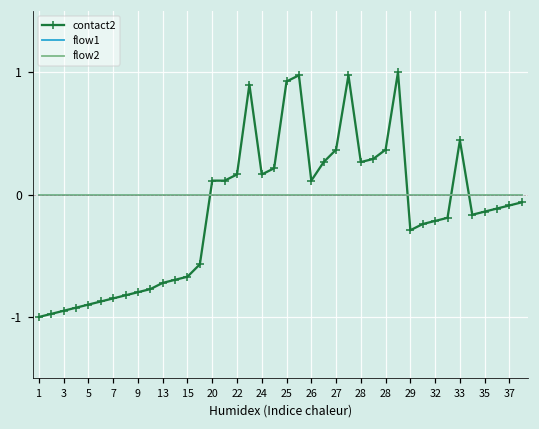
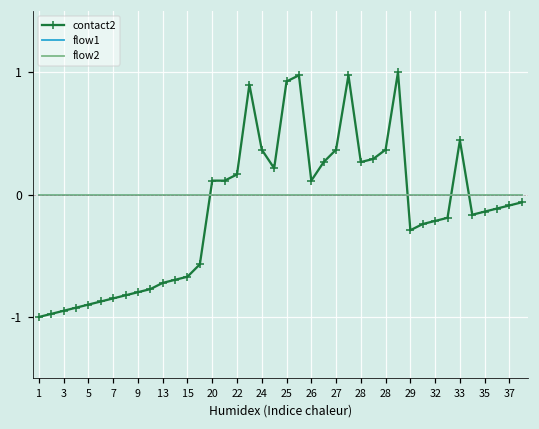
contact2, 24: 0.16 -> 0.37
